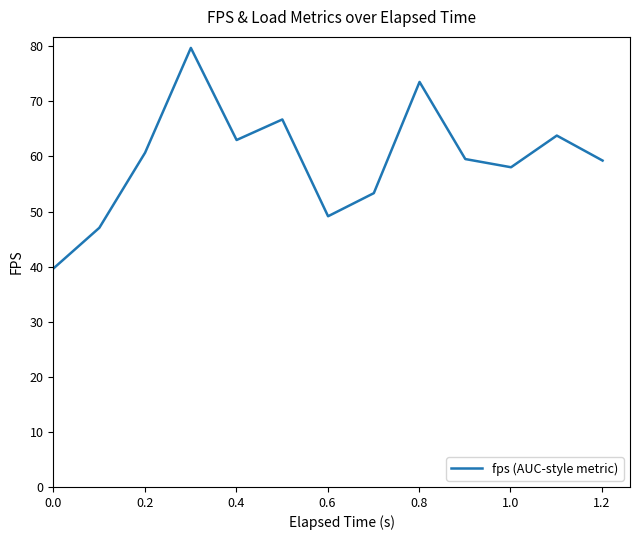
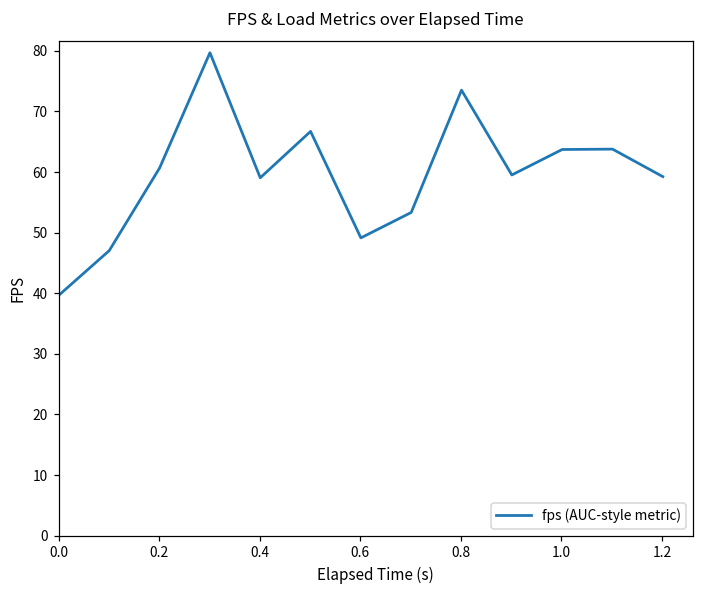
0.4: 63 -> 59
1.0: 58 -> 64
